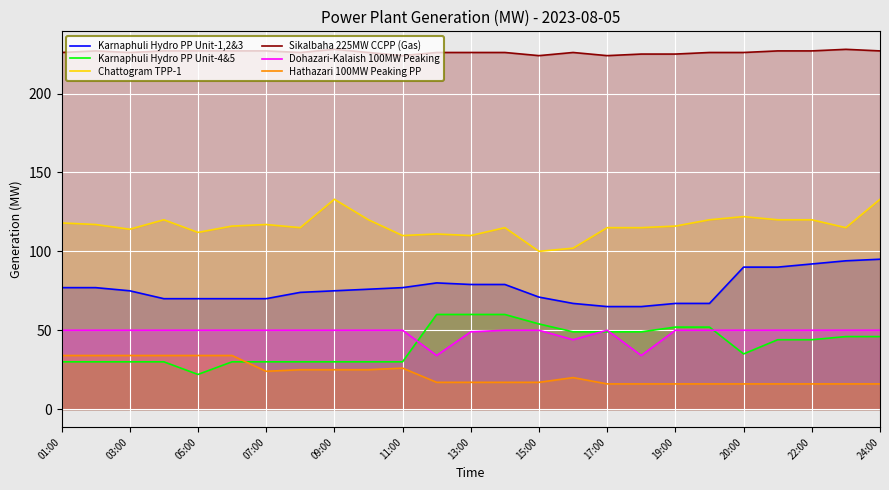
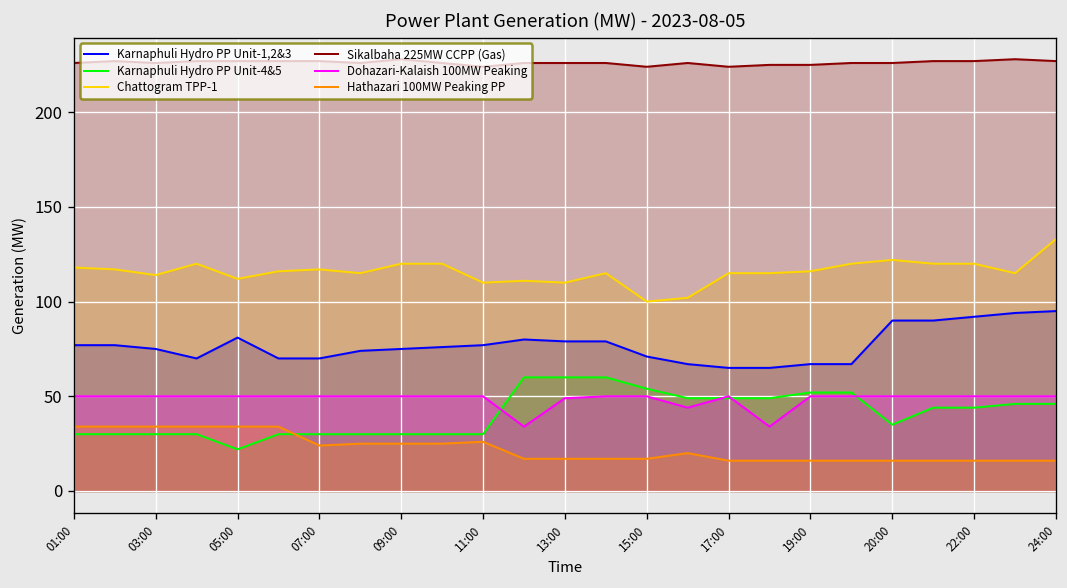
Karnaphuli Hydro PP Unit-1,2&3, 05:00: 70 -> 81
Chattogram TPP-1, 09:00: 133 -> 120
